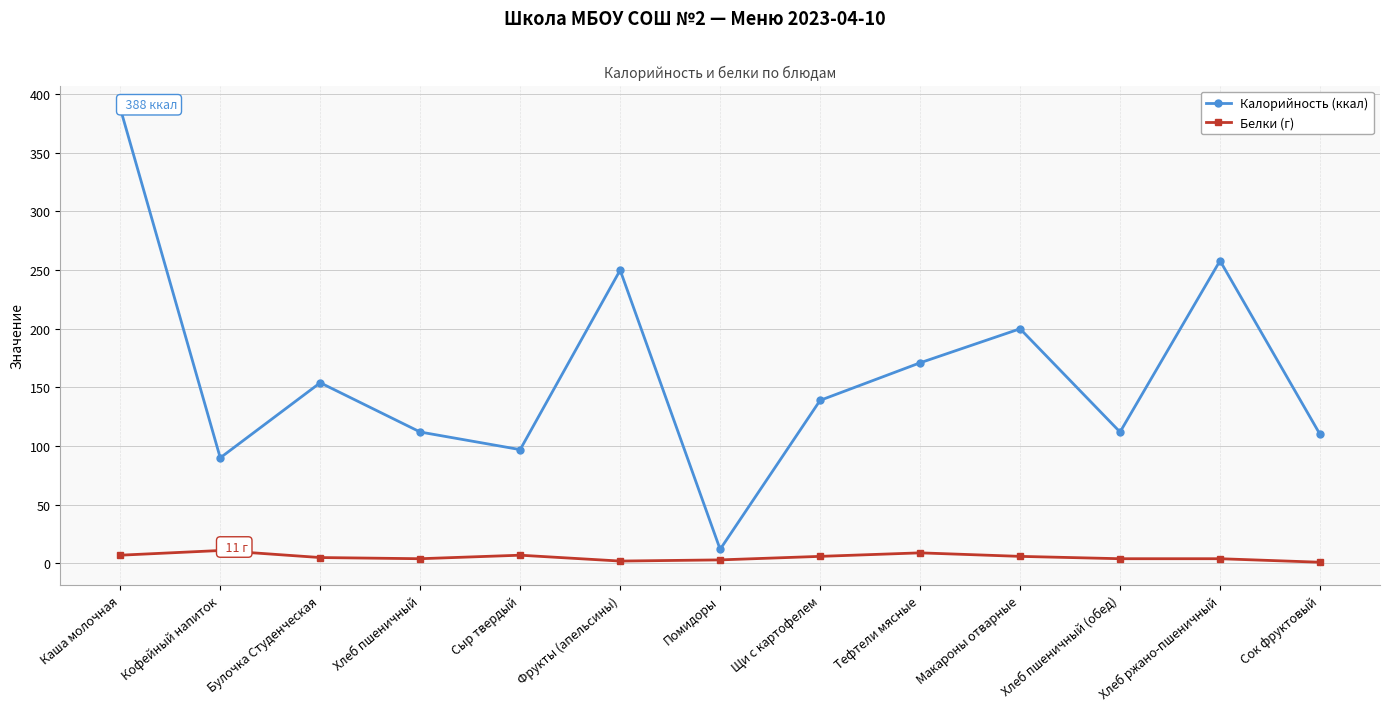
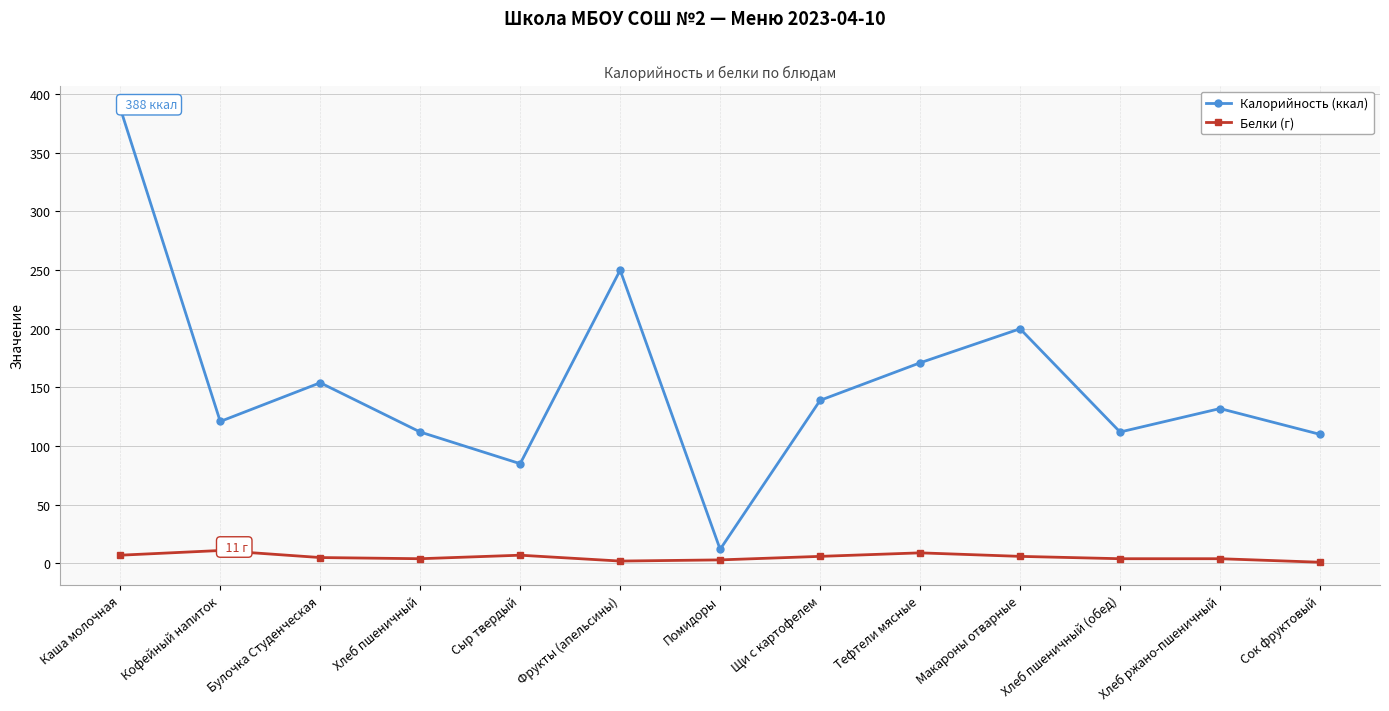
Калорийность (ккал), Кофейный напиток: 90 -> 121
Калорийность (ккал), Сыр твердый: 97 -> 85
Калорийность (ккал), Хлеб ржано-пшеничный: 258 -> 132
